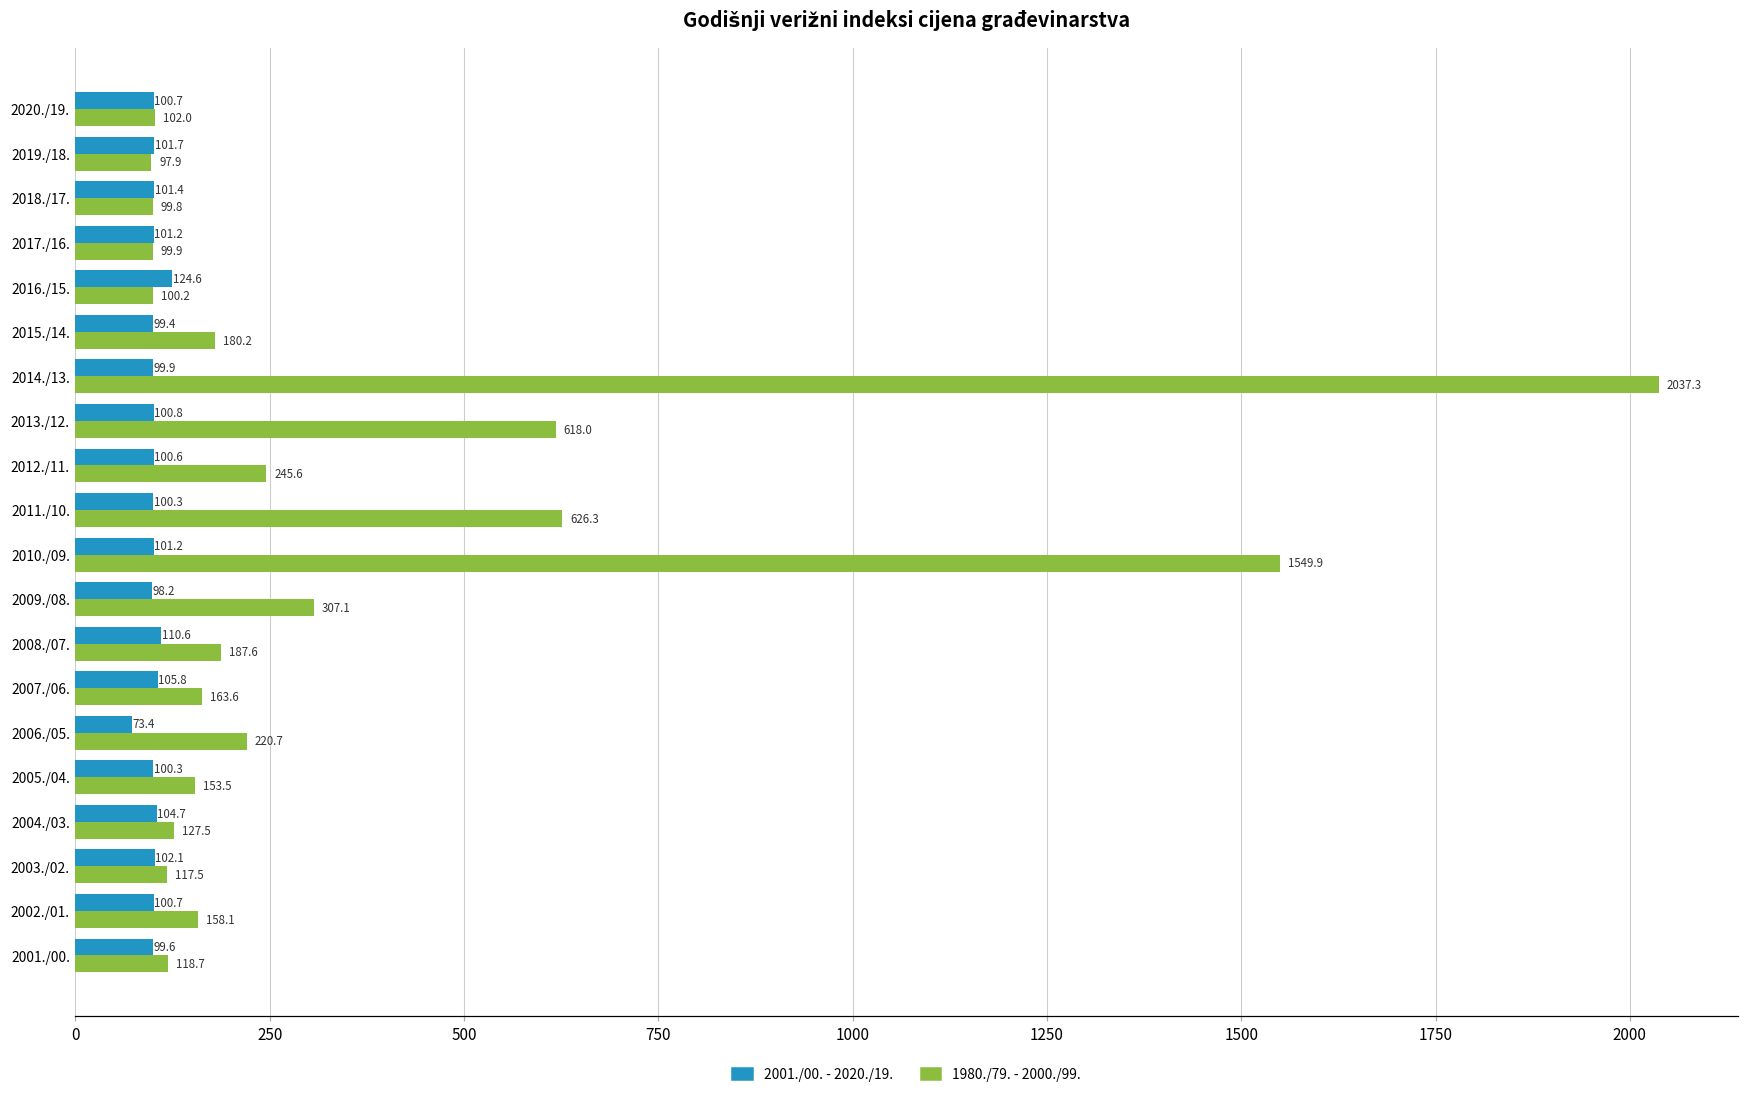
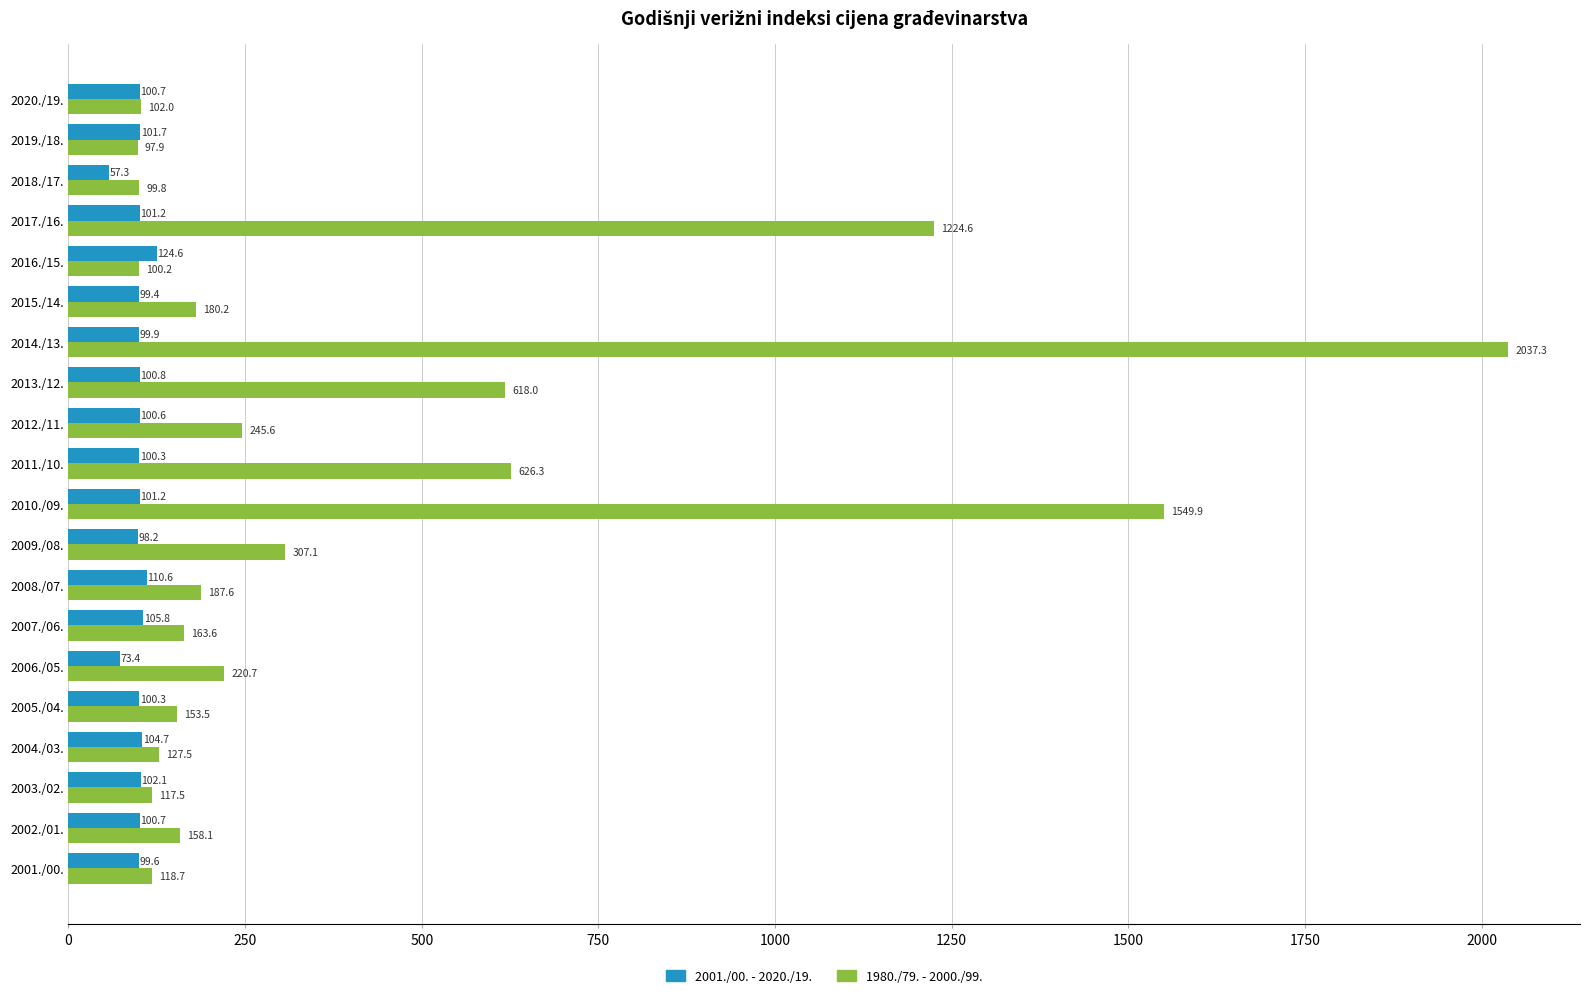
2001./00. - 2020./19., 2018./17.: 101.4 -> 57.3
1980./79. - 2000./99., 2017./16.: 99.9 -> 1224.6
